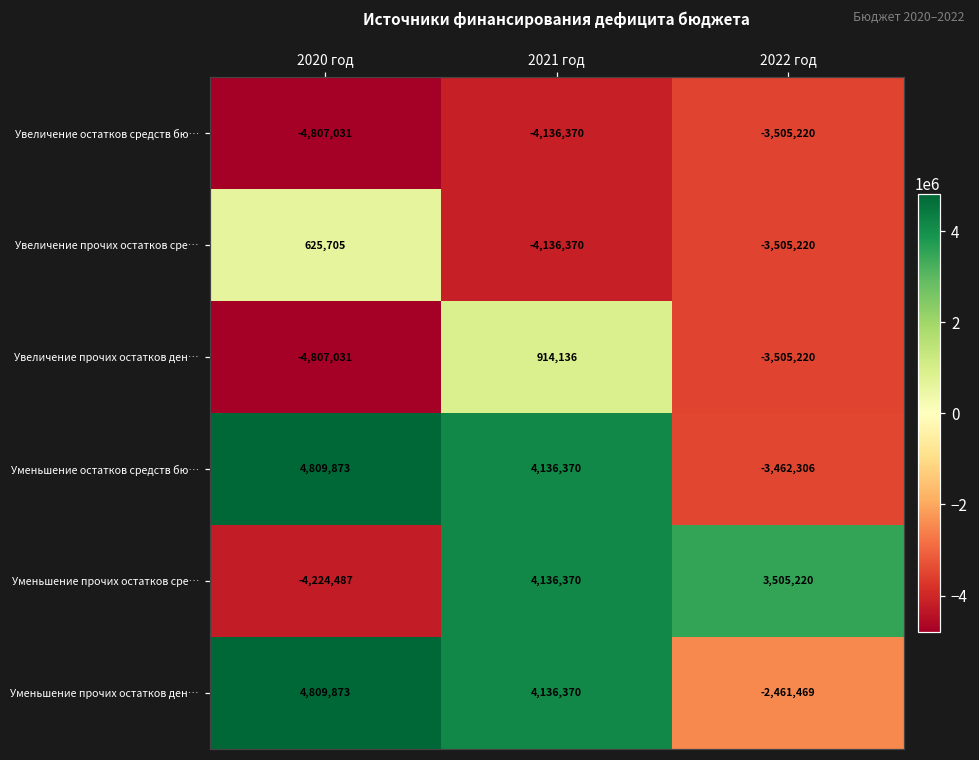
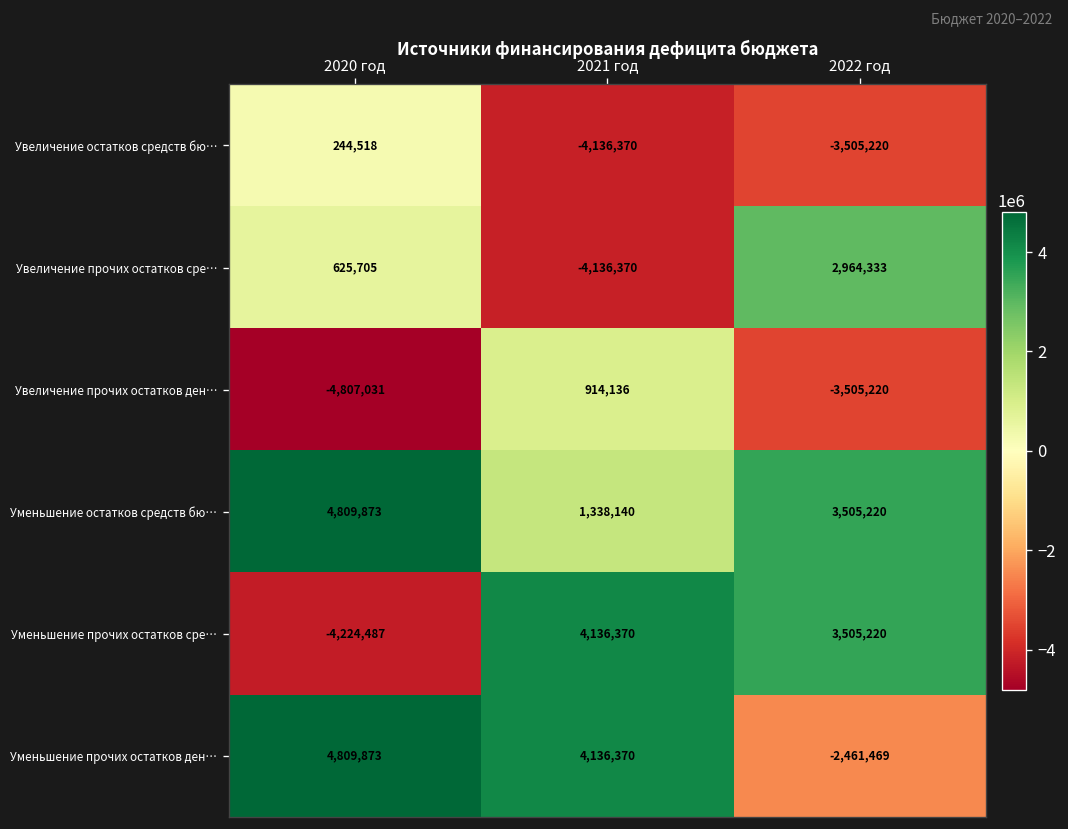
Увеличение остатков средств бю…, 2020 год: -4,807,031 -> 244,518
Увеличение прочих остатков сре…, 2022 год: -3,505,220 -> 2,964,333
Уменьшение остатков средств бю…, 2021 год: 4,136,370 -> 1,338,140
Уменьшение остатков средств бю…, 2022 год: -3,462,306 -> 3,505,220
